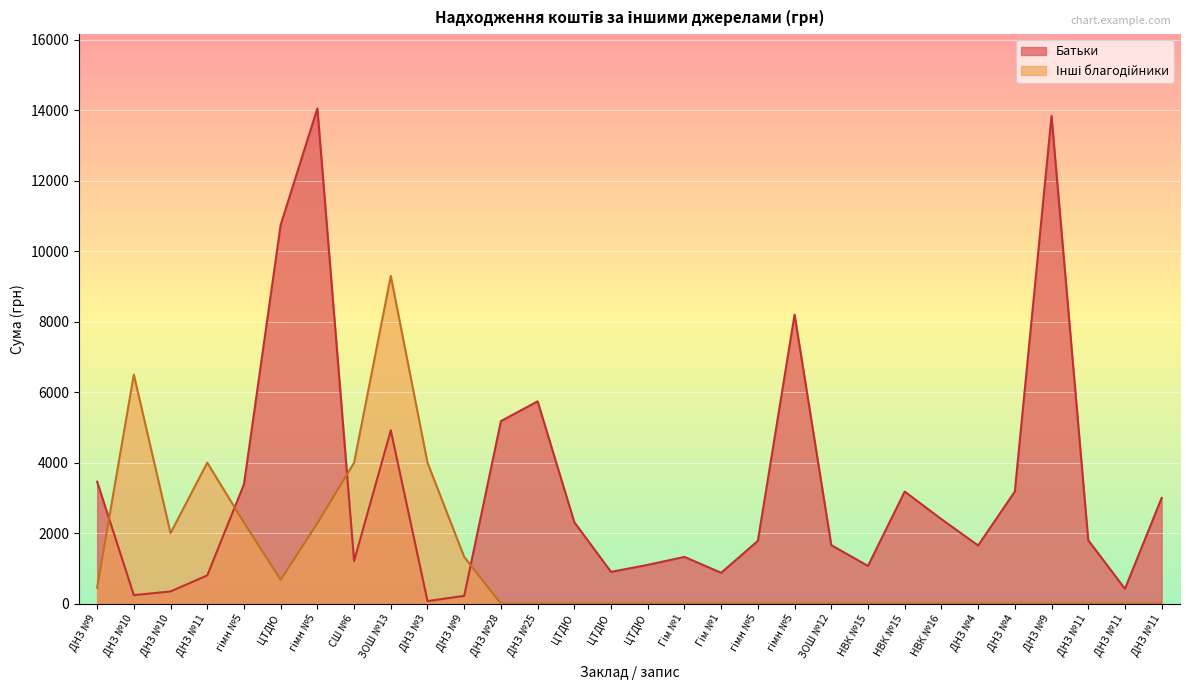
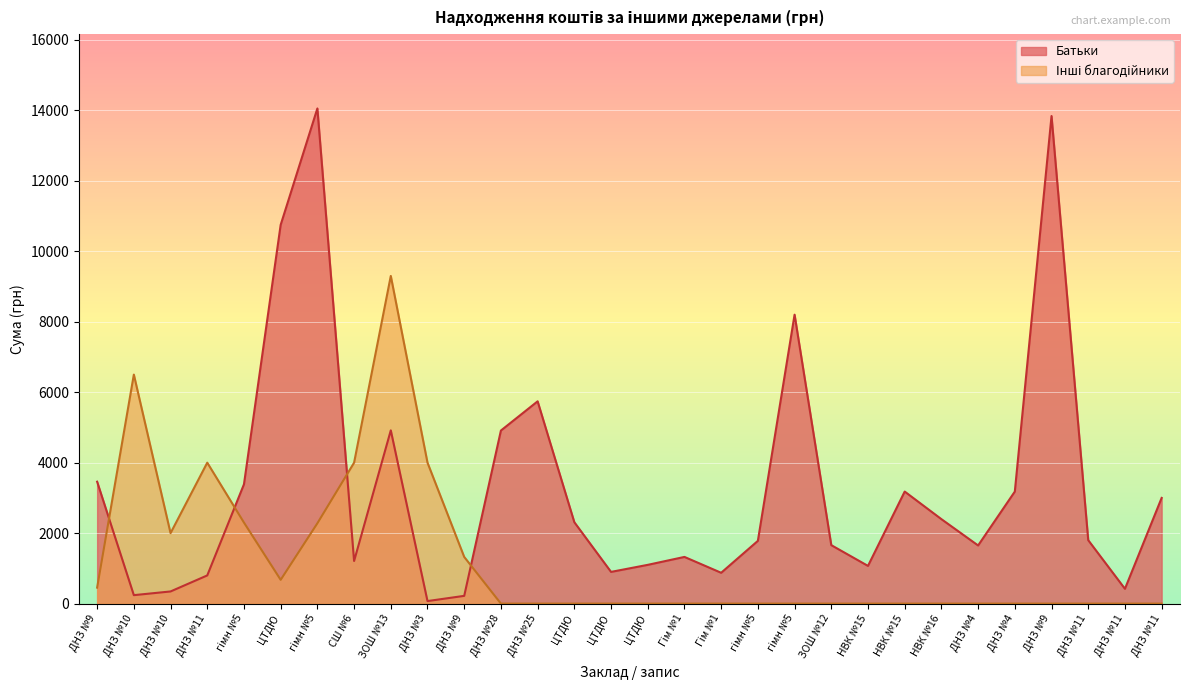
Батьки, ДНЗ №28: 5200 -> 4900
